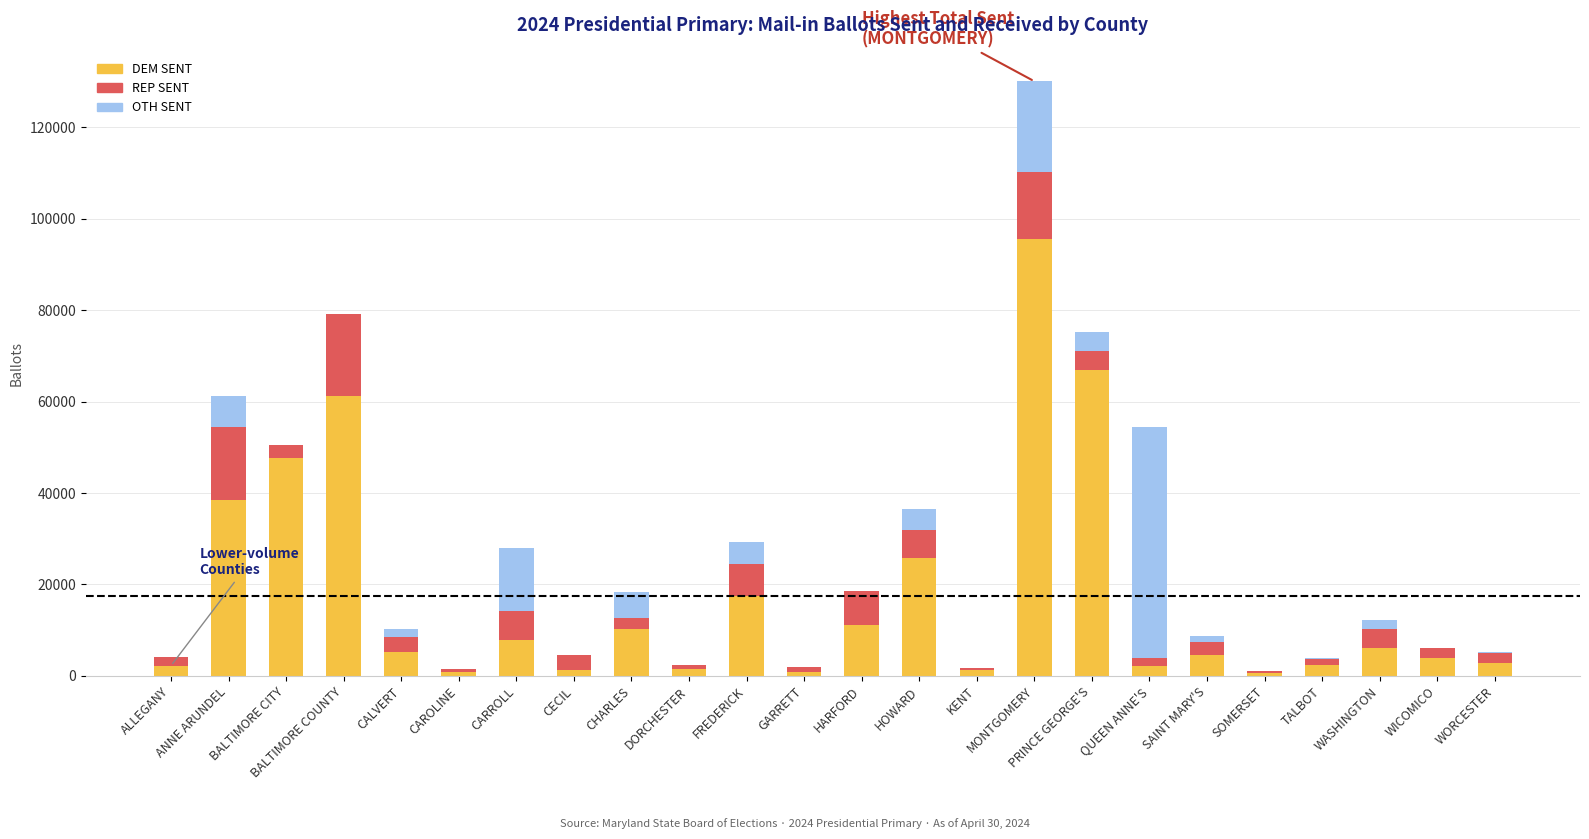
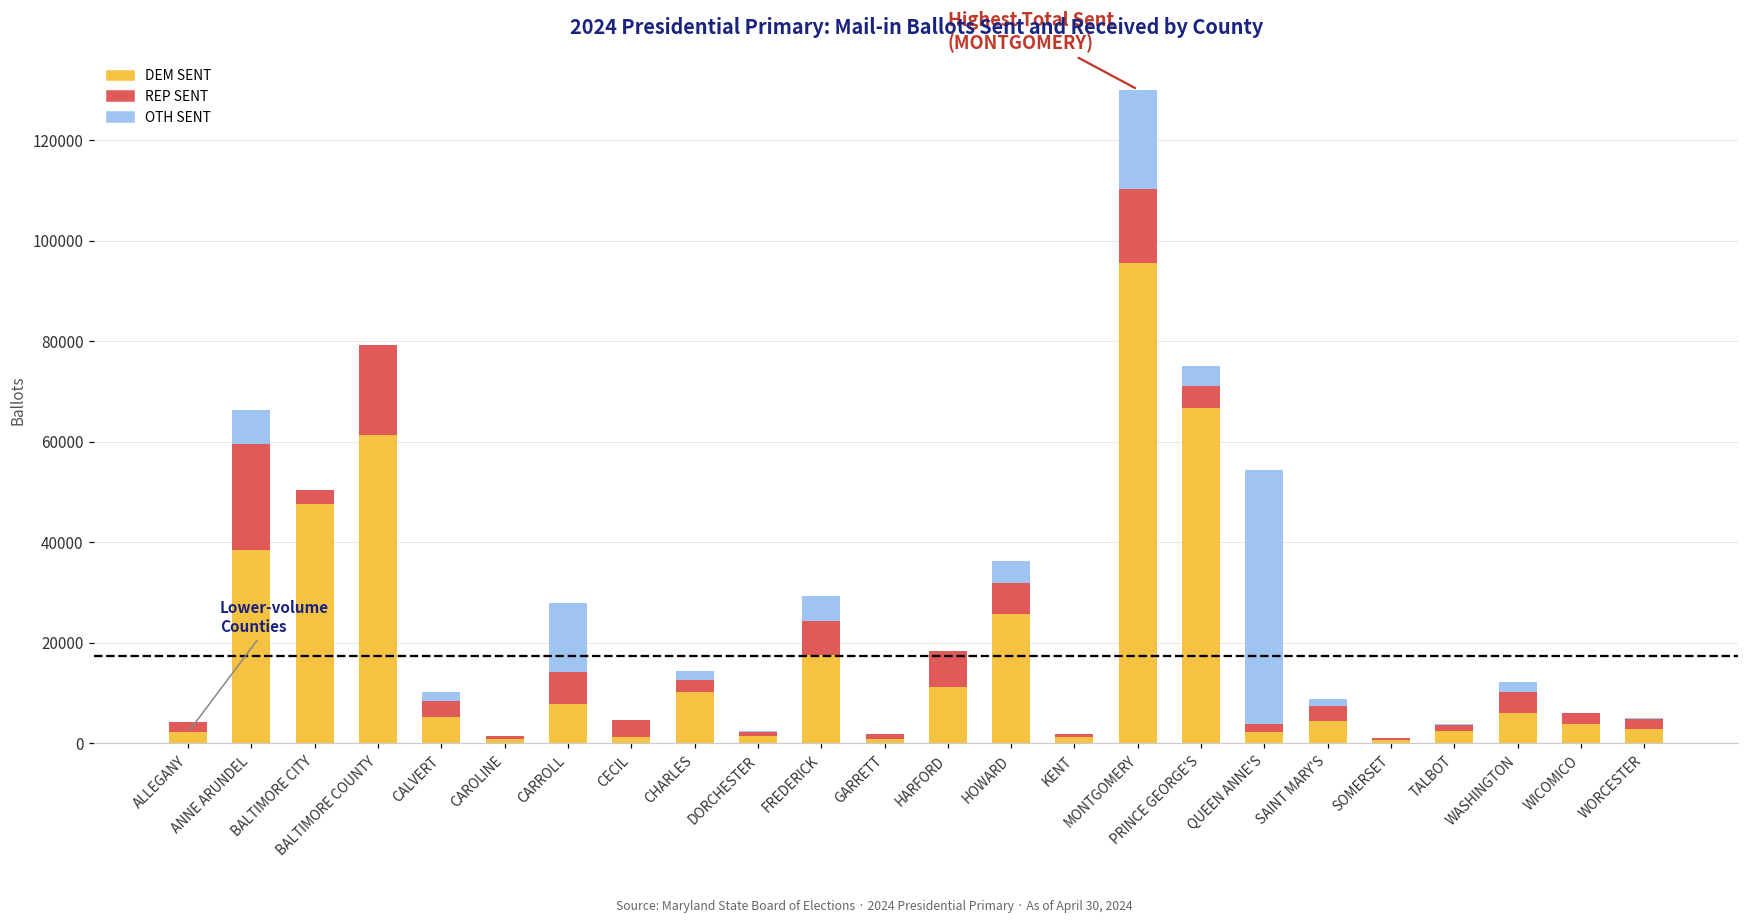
REP SENT, ANNE ARUNDEL: 16000 -> 21000
OTH SENT, CHARLES: 6000 -> 2000
